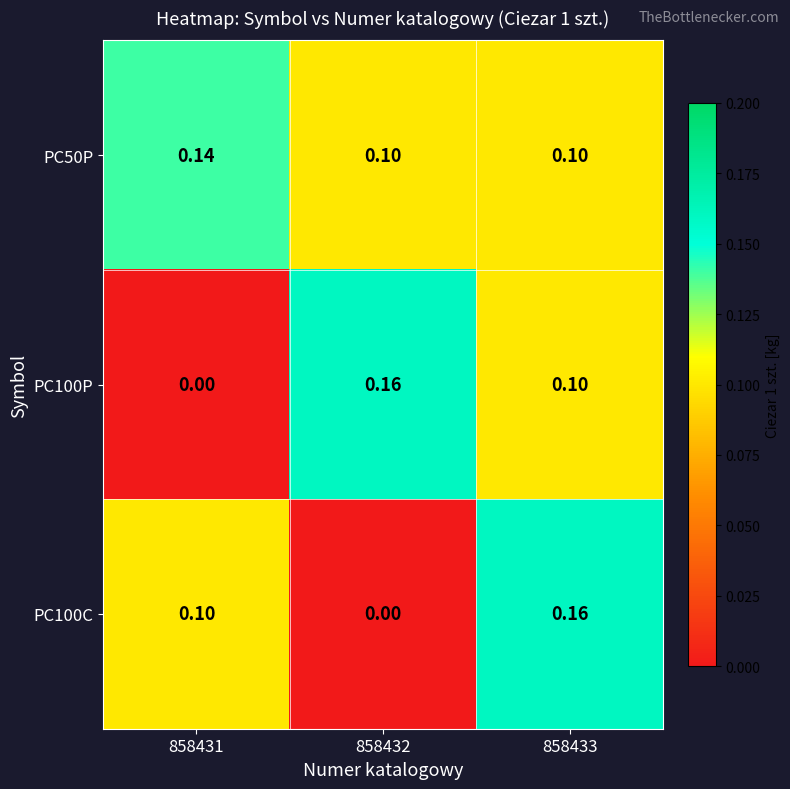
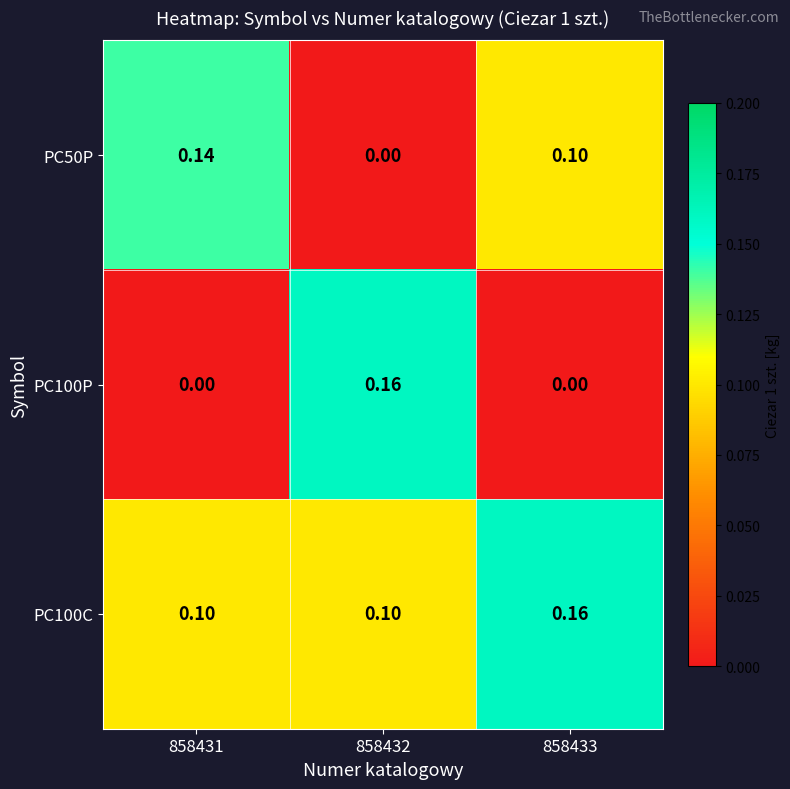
PC50P, 858432: 0.10 -> 0.00
PC100P, 858433: 0.10 -> 0.00
PC100C, 858432: 0.00 -> 0.10
